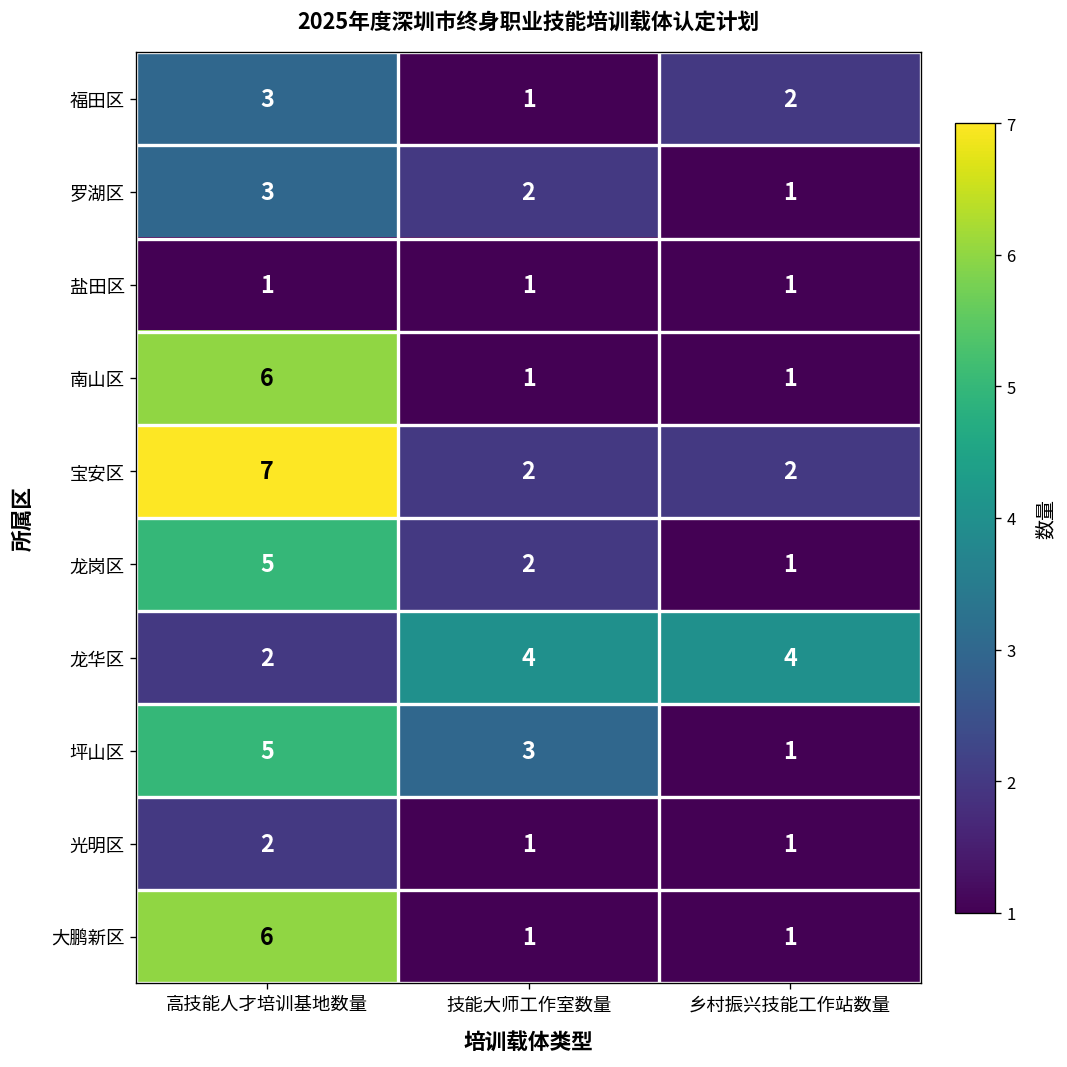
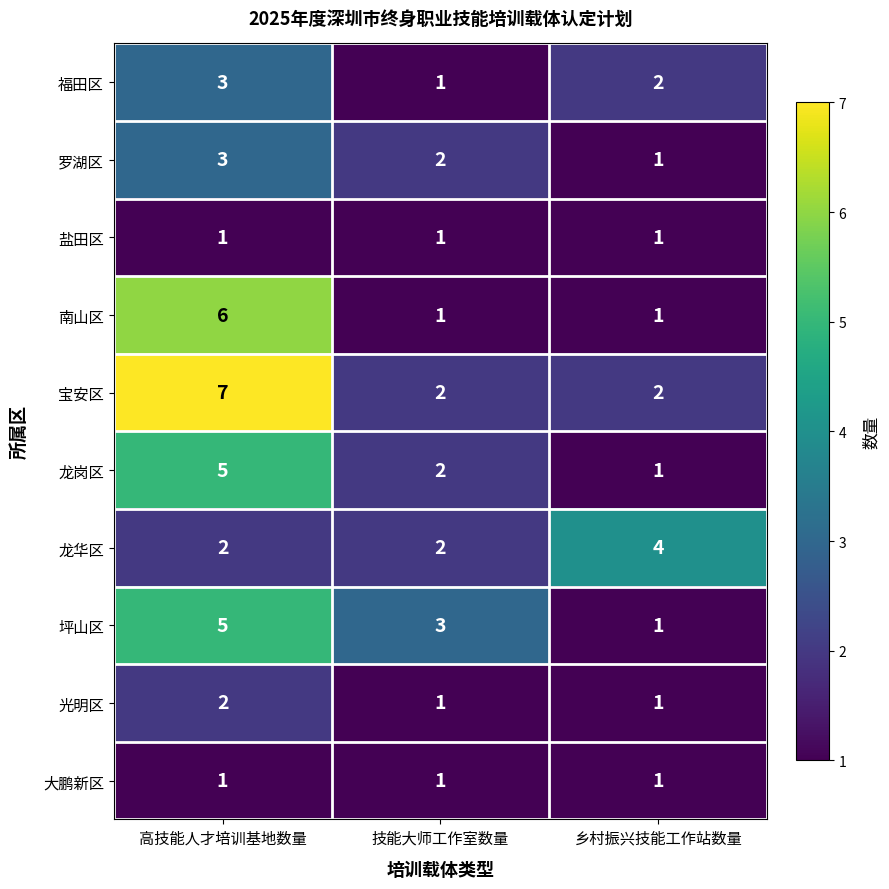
龙华区, 技能大师工作室数量: 4 -> 2
大鹏新区, 高技能人才培训基地数量: 6 -> 1
